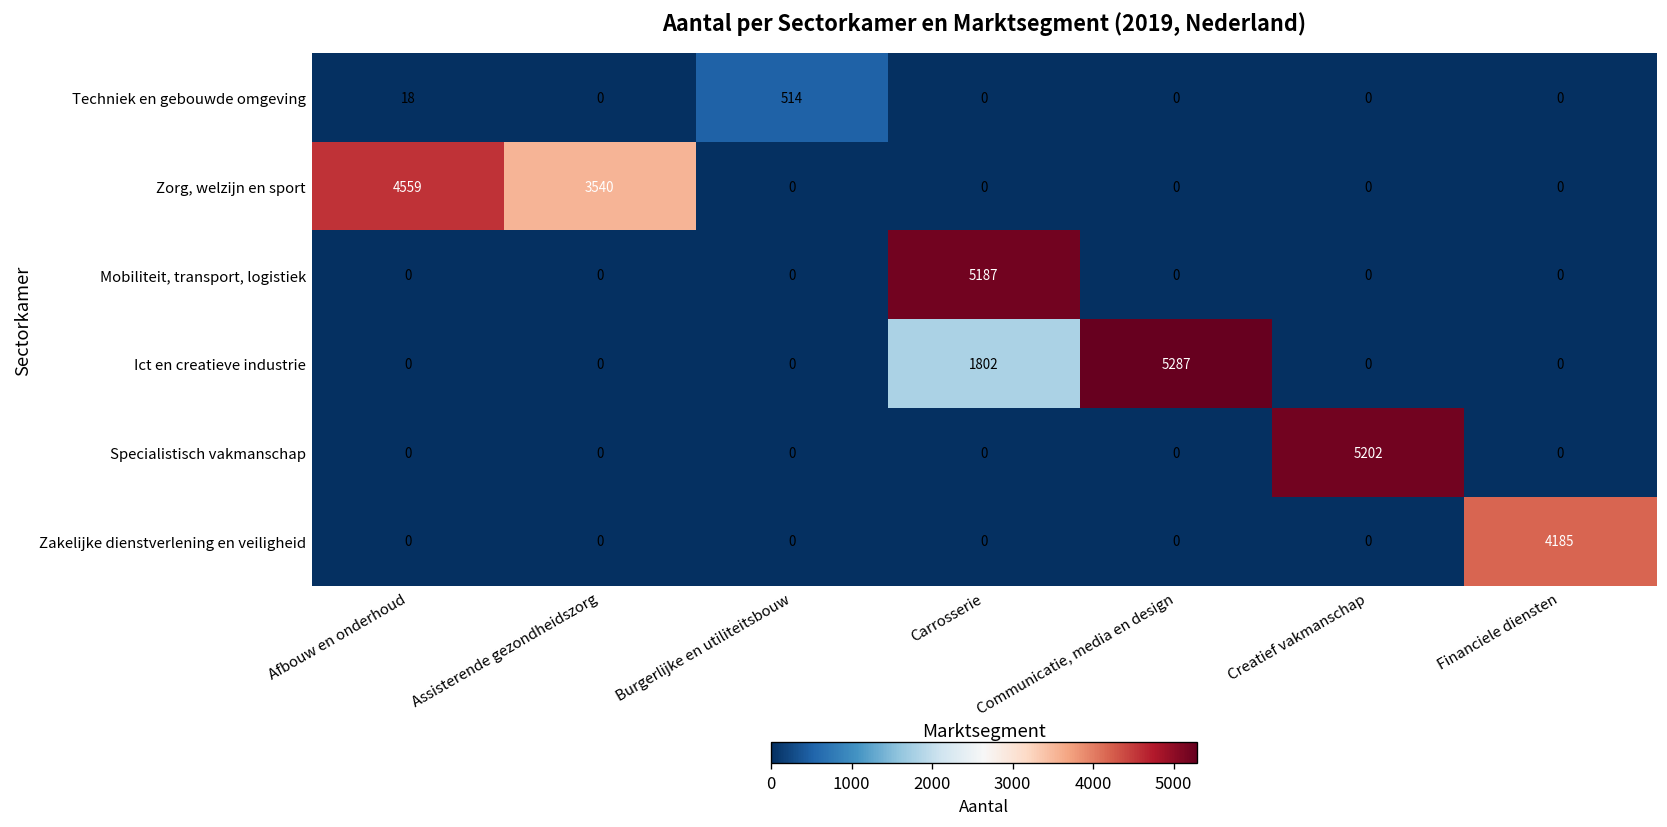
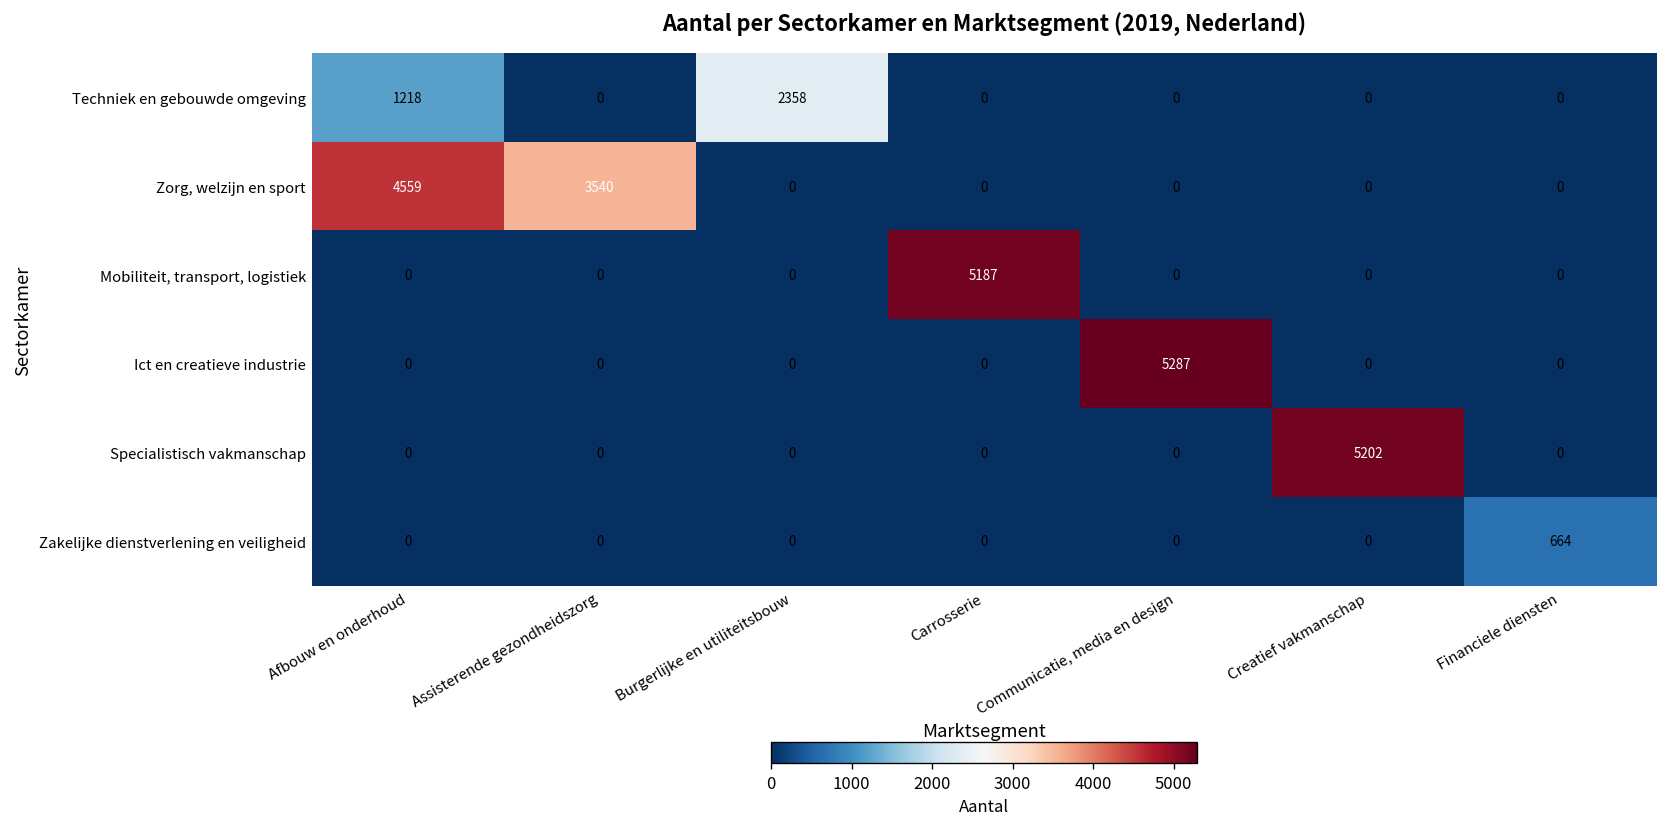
Techniek en gebouwde omgeving, Afbouw en onderhoud: 18 -> 1218
Techniek en gebouwde omgeving, Burgerlijke en utiliteitsbouw: 514 -> 2358
Ict en creatieve industrie, Carrosserie: 1802 -> 0
Zakelijke dienstverlening en veiligheid, Financiele diensten: 4185 -> 664
